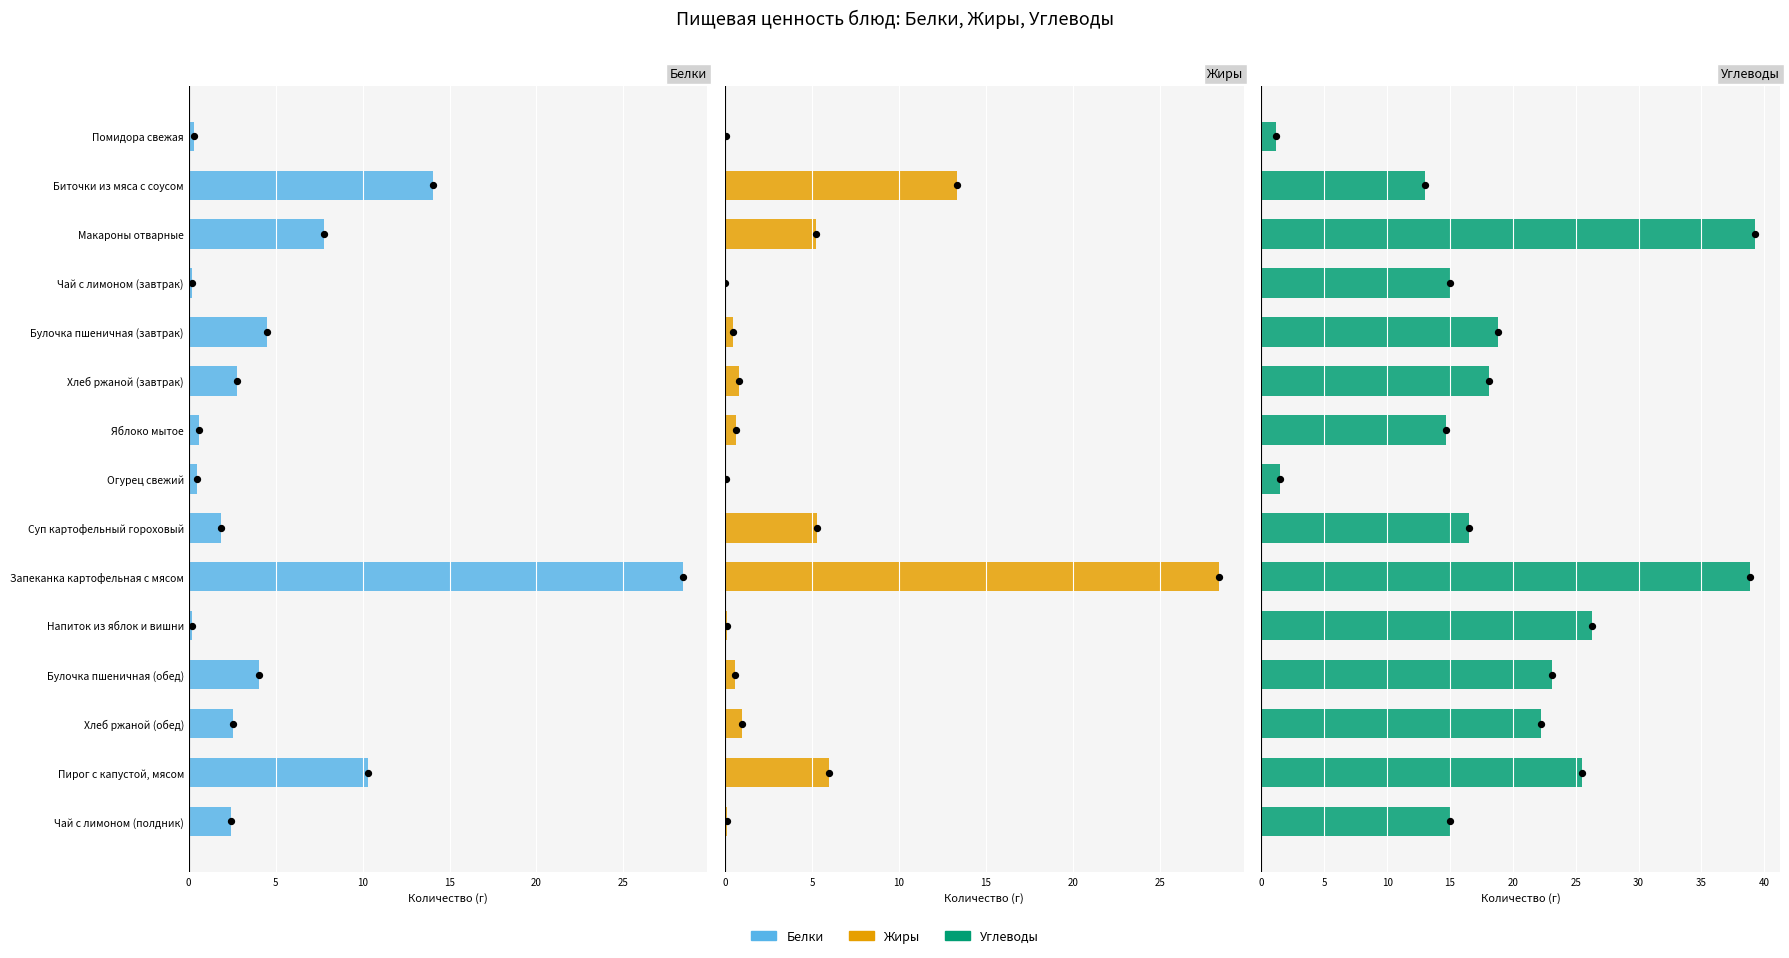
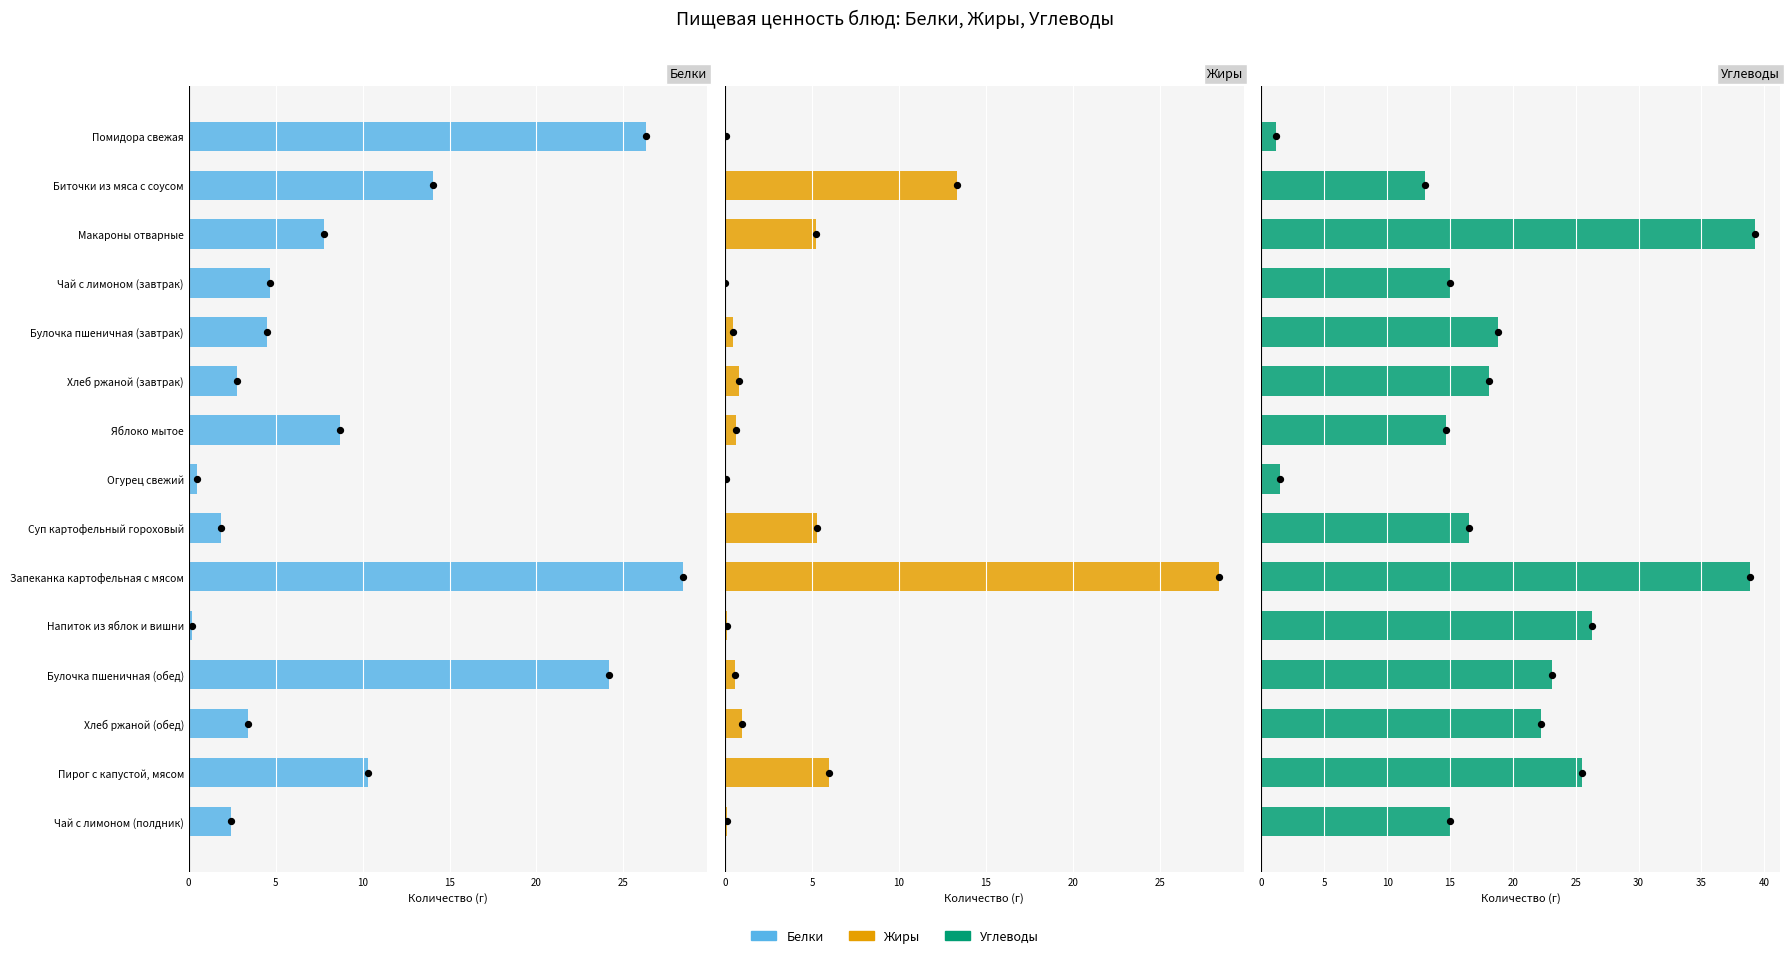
Белки, Помидора свежая: 0.3 -> 26.3
Белки, Чай с лимоном (завтрак): 0.2 -> 4.7
Белки, Яблоко мытое: 0.6 -> 8.7
Белки, Булочка пшеничная (обед): 4.1 -> 24.2
Белки, Хлеб ржаной (обед): 2.6 -> 3.4
